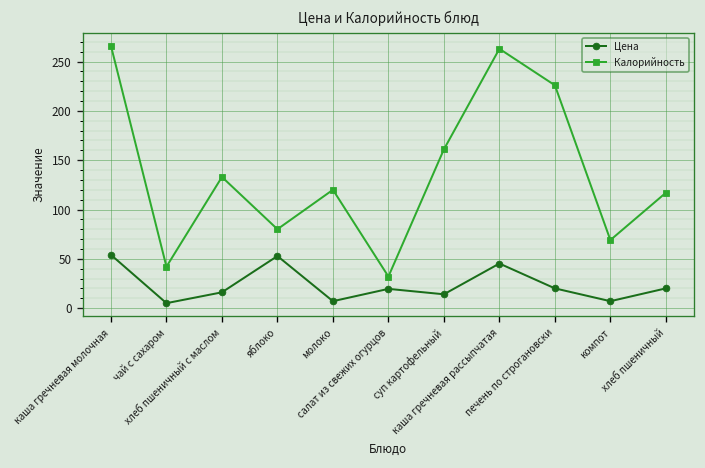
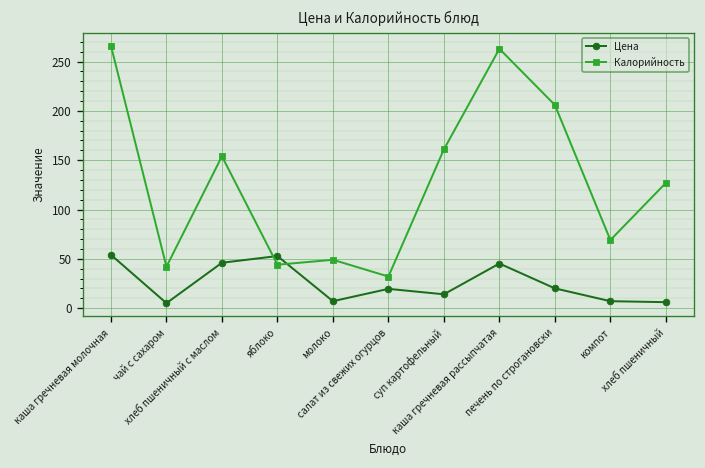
Цена, хлеб пшеничный с маслом: 20 -> 50
Калорийность, хлеб пшеничный с маслом: 130 -> 150
Калорийность, яблоко: 80 -> 40
Калорийность, молоко: 120 -> 50
Калорийность, печень по строгановски: 230 -> 210
Цена, хлеб пшеничный: 20 -> 10
Калорийность, хлеб пшеничный: 120 -> 130
